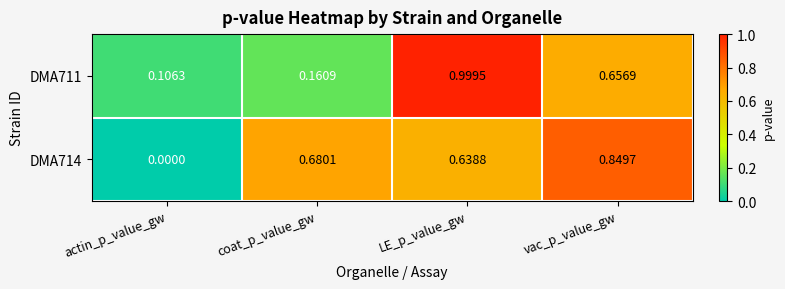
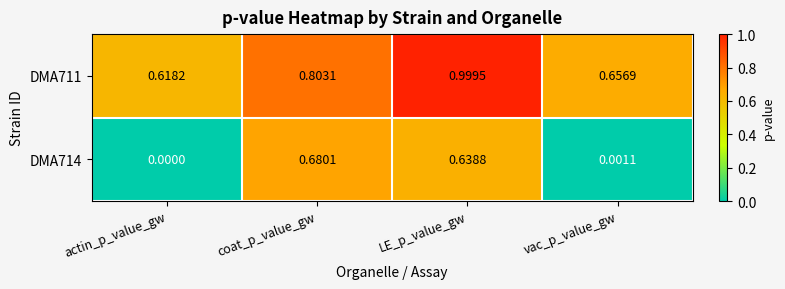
DMA711, actin_p_value_gw: 0.1063 -> 0.6182
DMA711, coat_p_value_gw: 0.1609 -> 0.8031
DMA714, vac_p_value_gw: 0.8497 -> 0.0011
